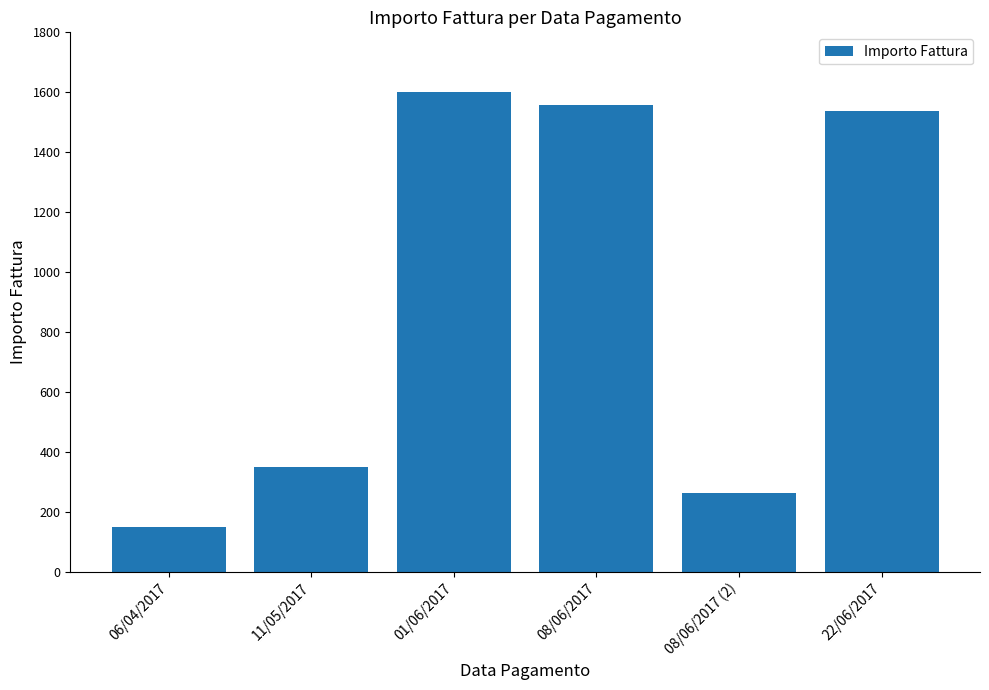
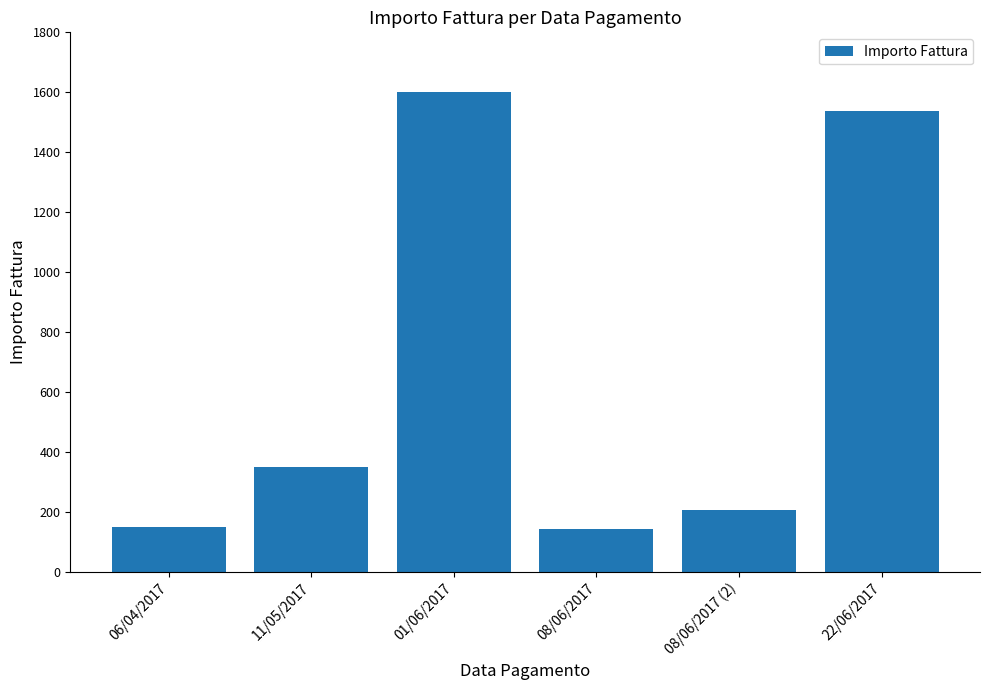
08/06/2017: 1560 -> 140
08/06/2017 (2): 260 -> 210
